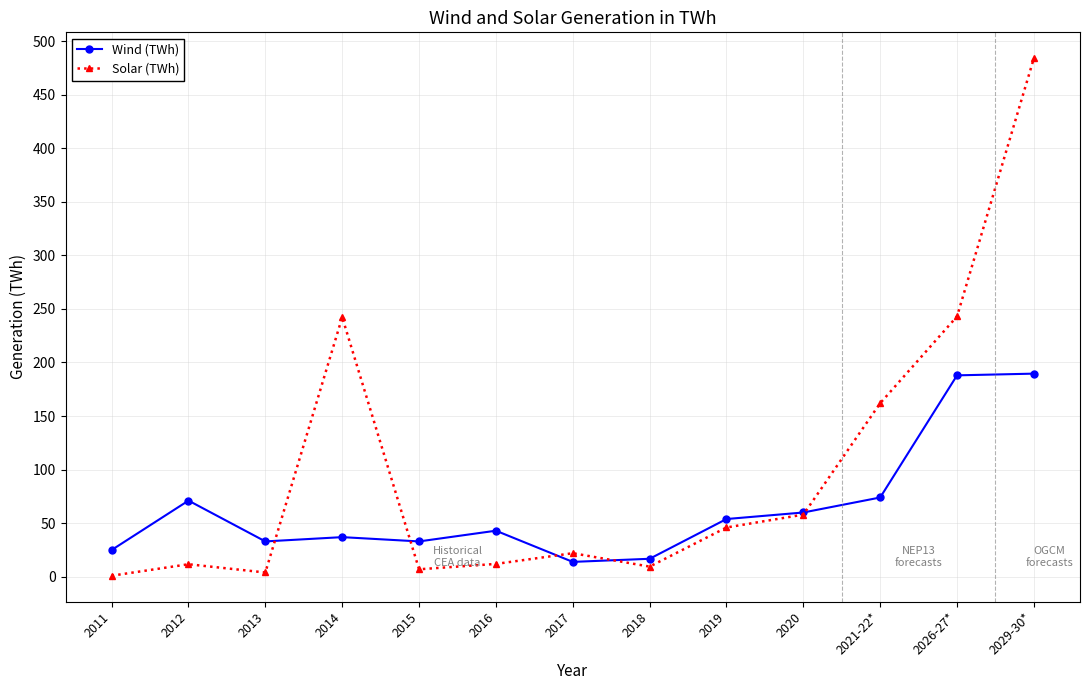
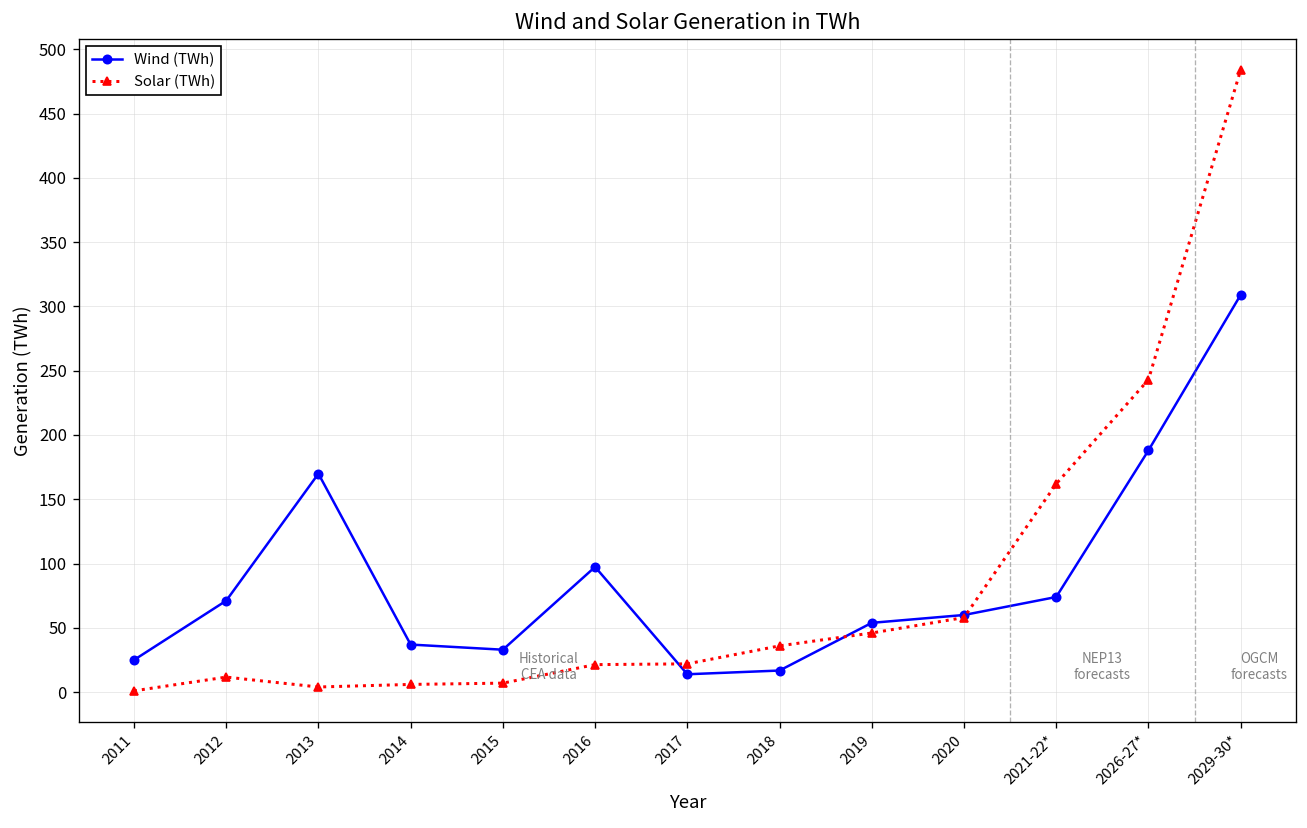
Wind (TWh), 2013: 33 -> 170
Solar (TWh), 2014: 242 -> 6
Wind (TWh), 2016: 43 -> 97
Solar (TWh), 2016: 12 -> 21
Solar (TWh), 2018: 10 -> 36
Wind (TWh), 2029-30*: 190 -> 309
